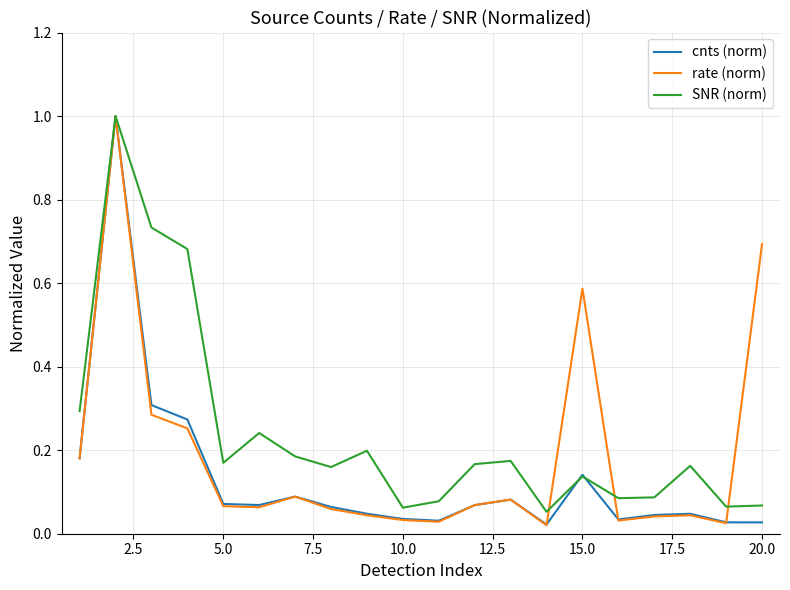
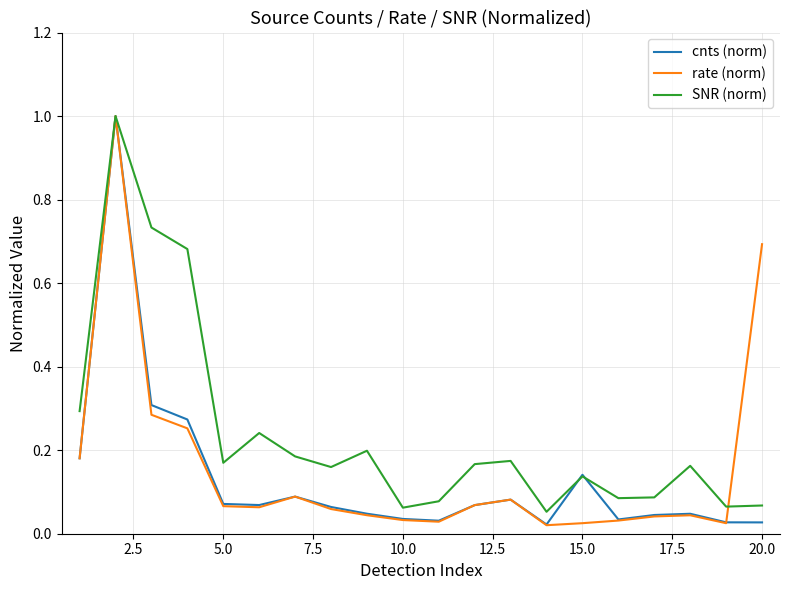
rate (norm), 15.0: 0.59 -> 0.03
